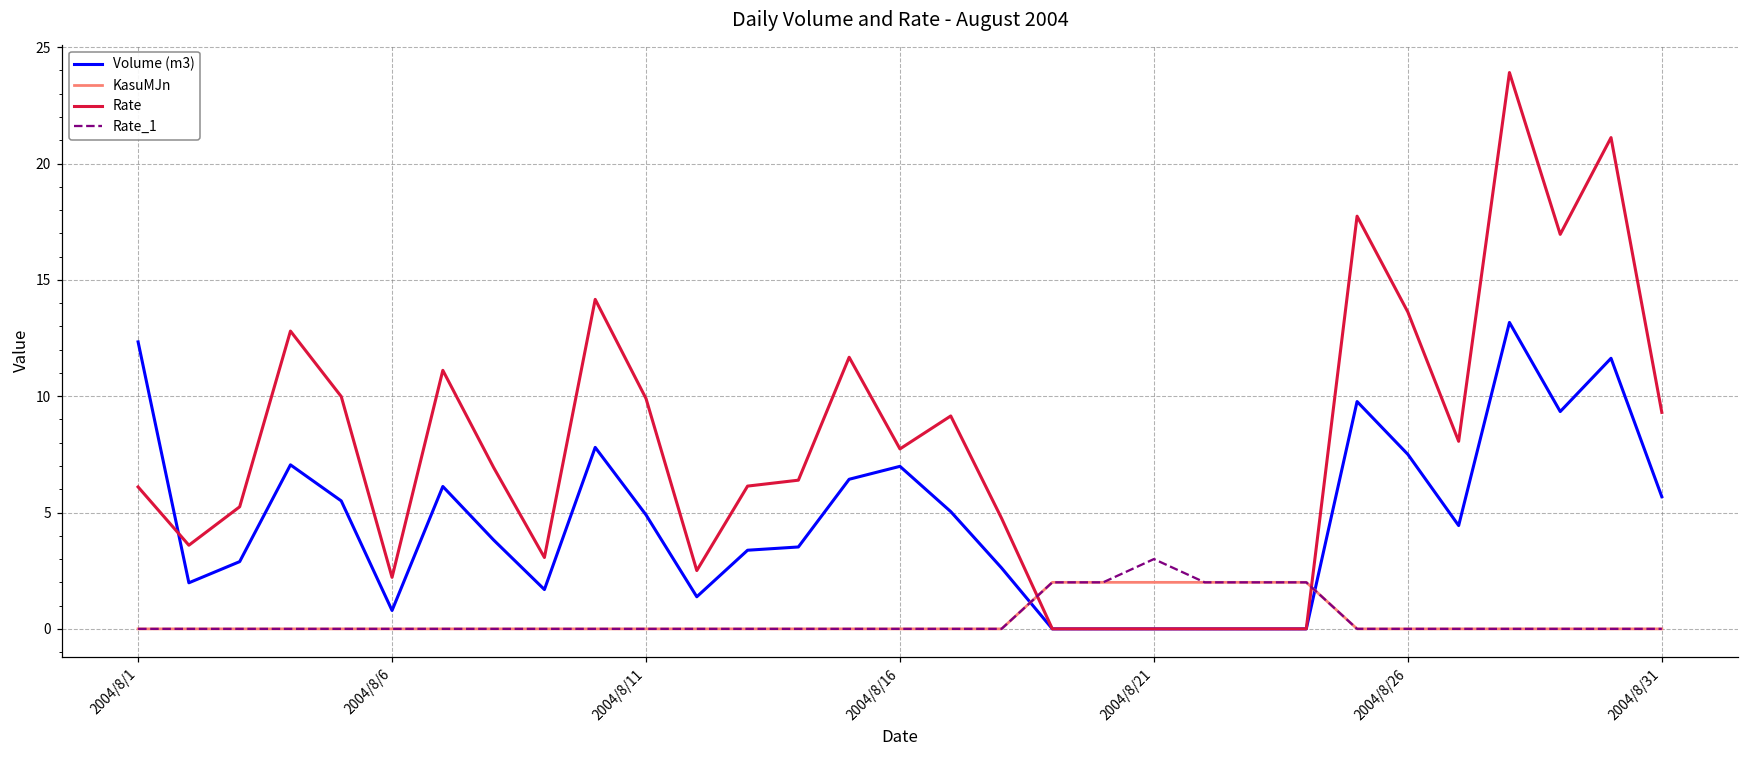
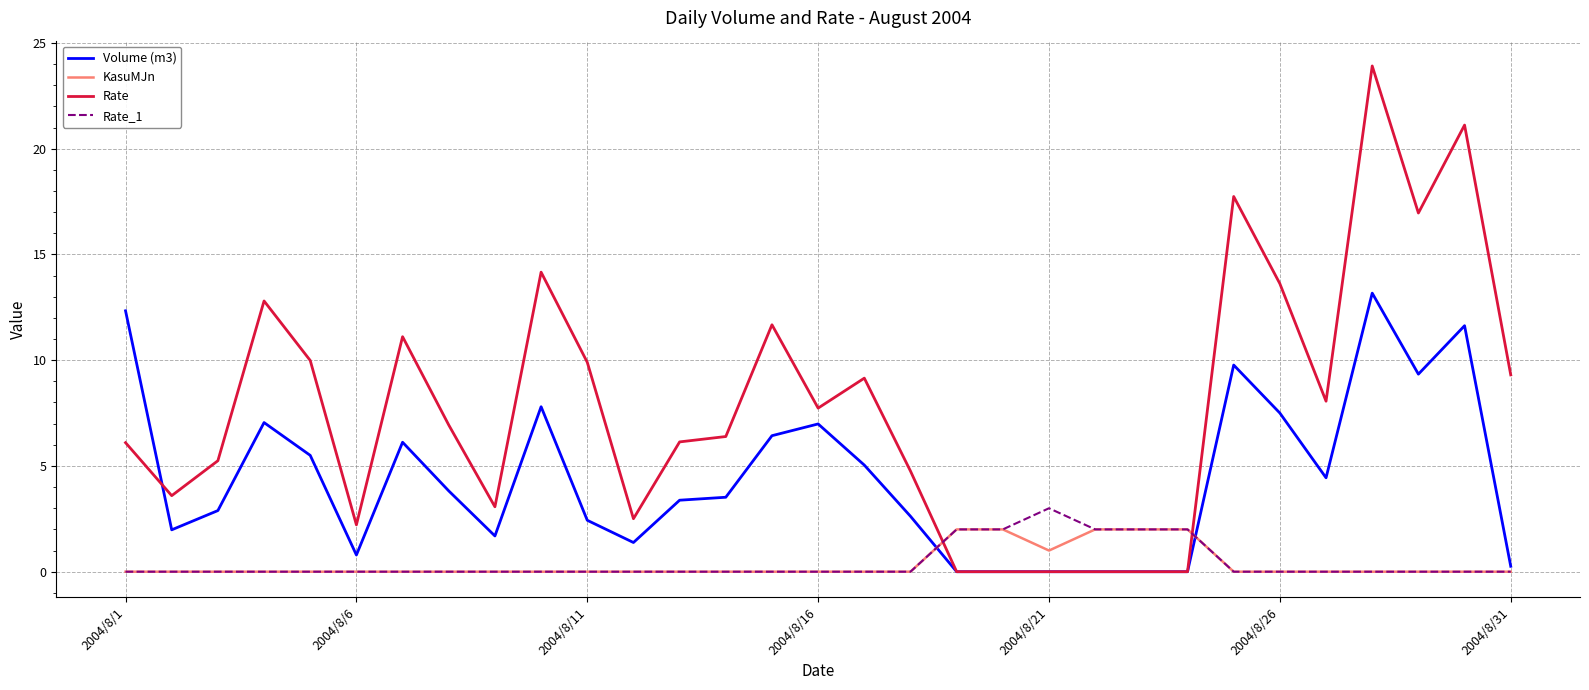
Volume (m3), 2004/8/11: 4.9 -> 2.4
KasuMJn, 2004/8/21: 2 -> 1
Volume (m3), 2004/8/31: 5.7 -> 0.3
